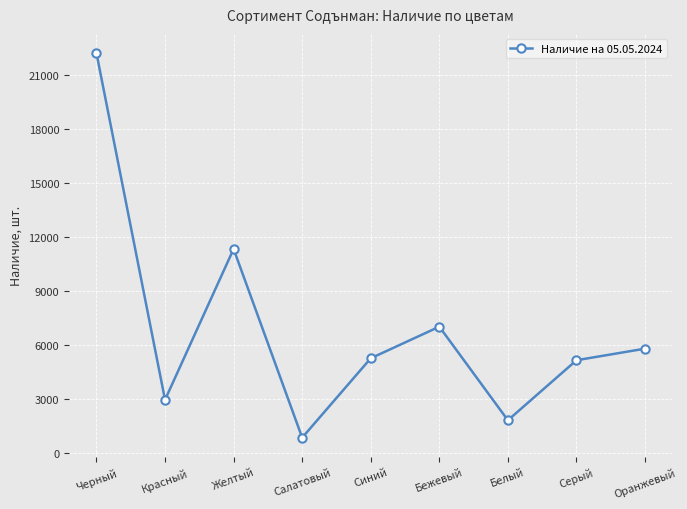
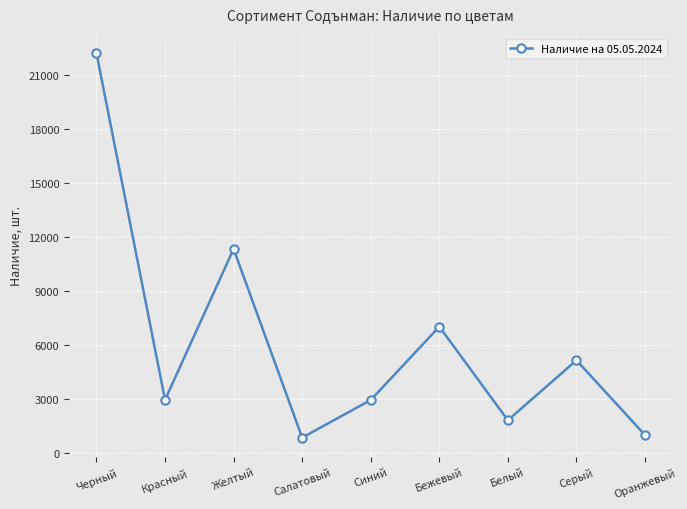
Синий: 5300 -> 2900
Оранжевый: 5800 -> 1000
